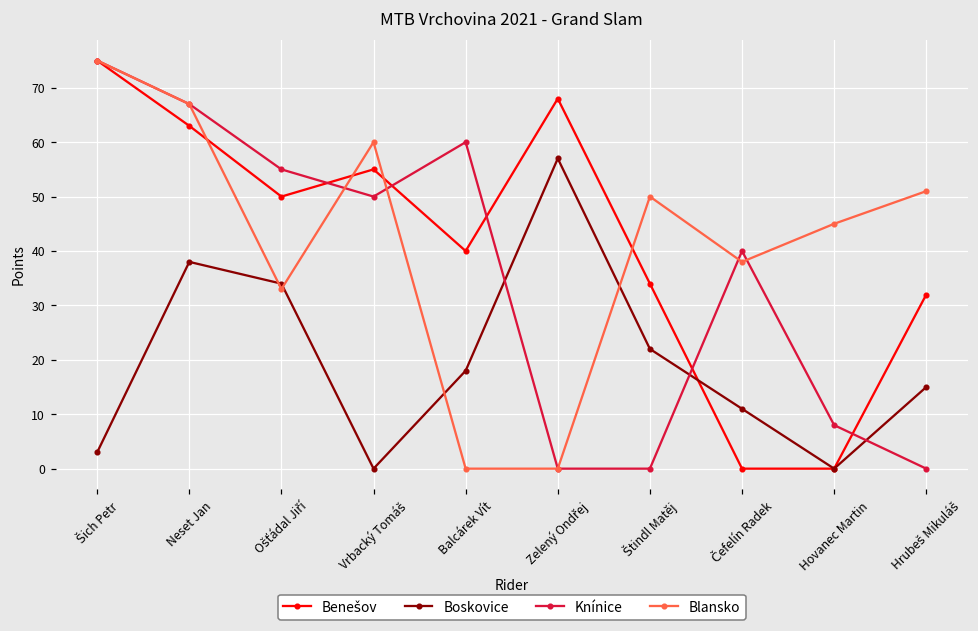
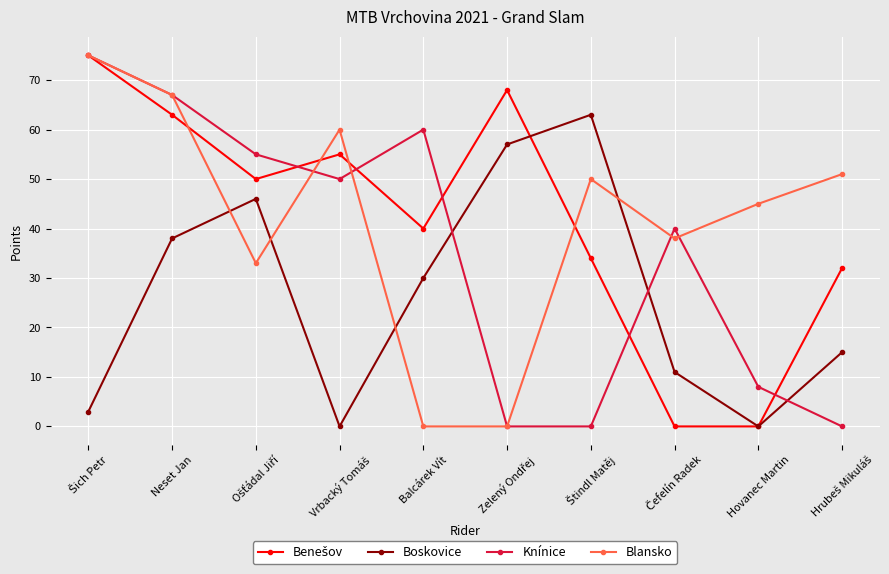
Boskovice, Ošťádal Jiří: 34 -> 46
Boskovice, Balcárek Vít: 18 -> 30
Boskovice, Štindl Matěj: 22 -> 63
